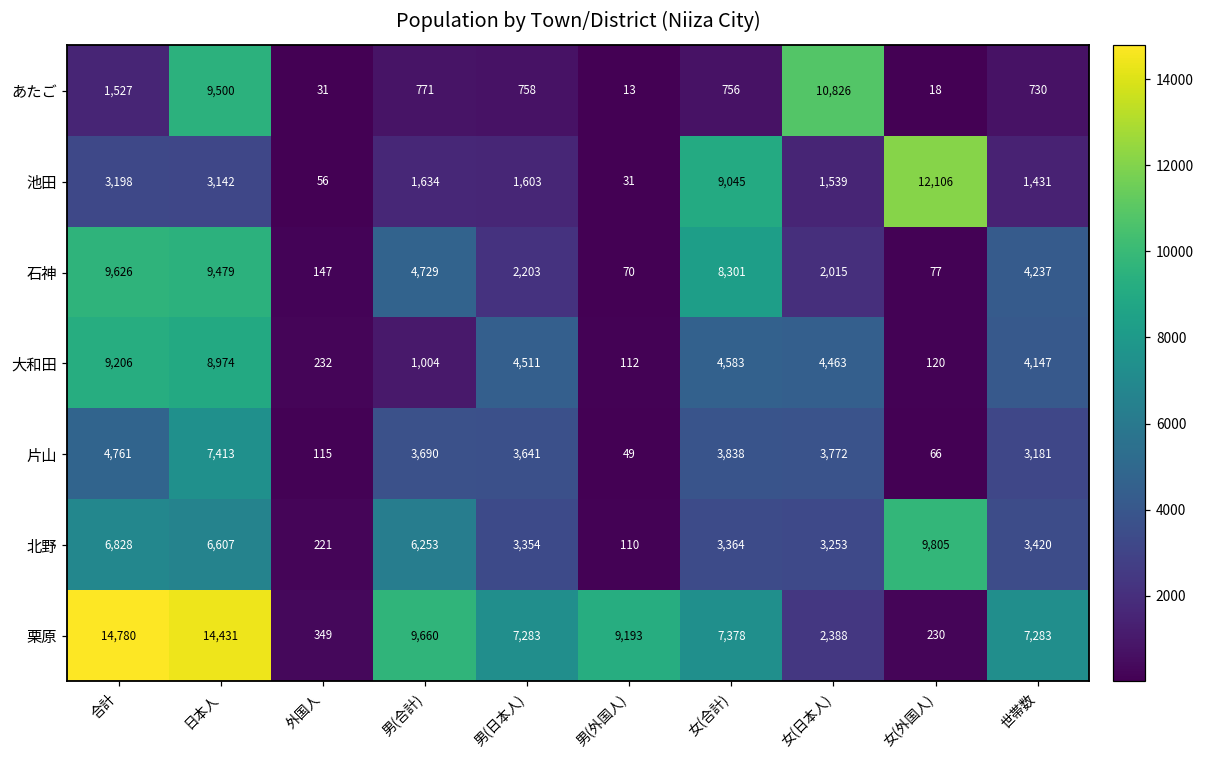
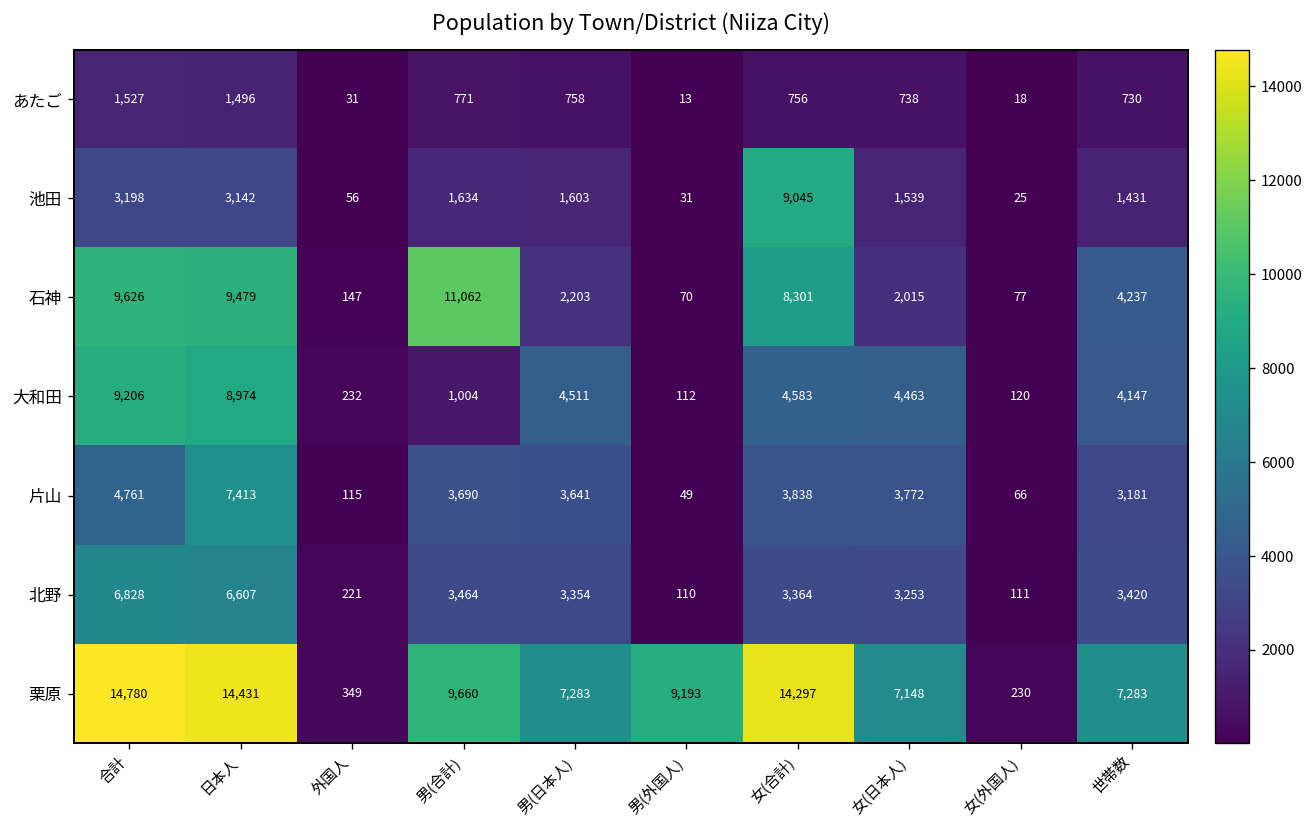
あたご, 日本人: 9,500 -> 1,496
あたご, 女(日本人): 10,826 -> 738
池田, 女(外国人): 12,106 -> 25
石神, 男(合計): 4,729 -> 11,062
北野, 男(合計): 6,253 -> 3,464
北野, 女(外国人): 9,805 -> 111
栗原, 女(合計): 7,378 -> 14,297
栗原, 女(日本人): 2,388 -> 7,148
